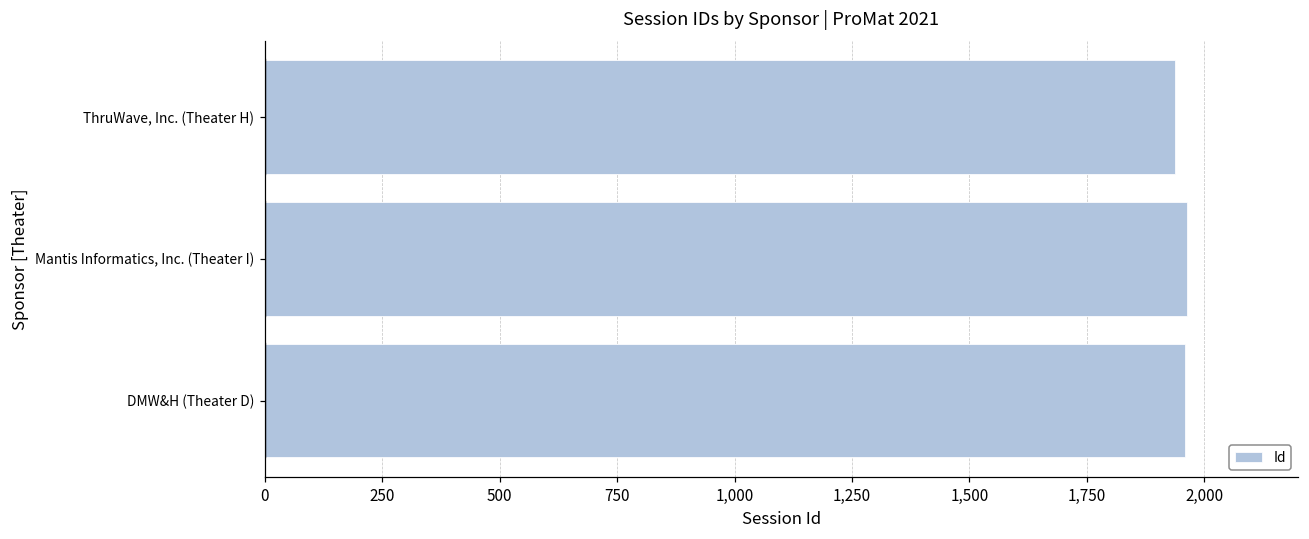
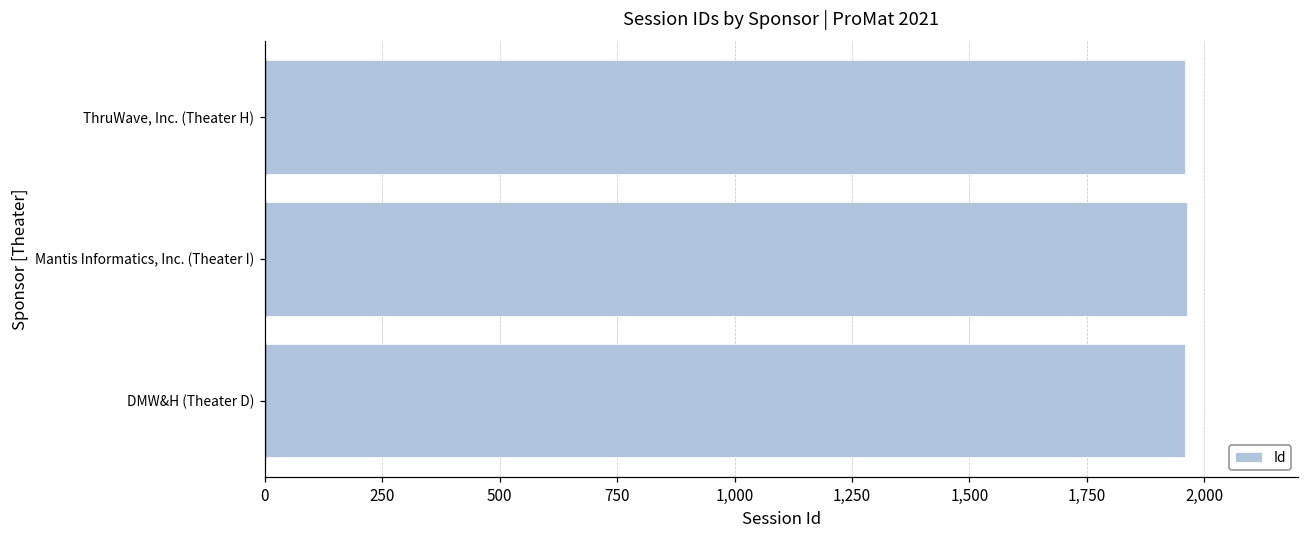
Id, ThruWave, Inc. (Theater H): 1,940 -> 1,960
